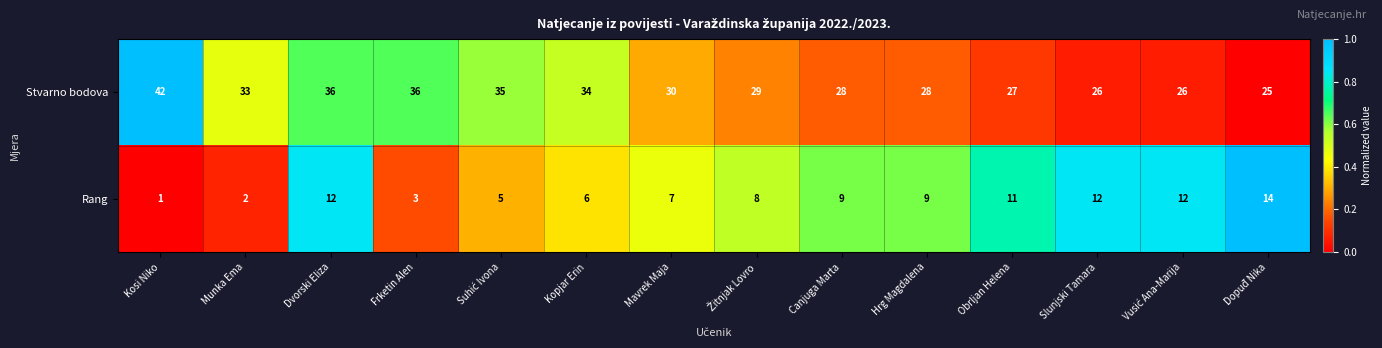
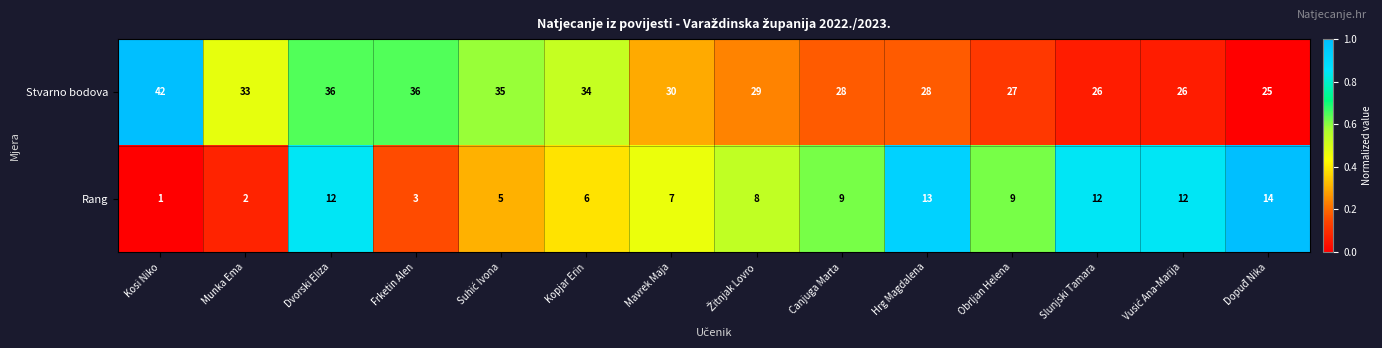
Rang, Hrg Magdalena: 9 -> 13
Rang, Obrljan Helena: 11 -> 9
